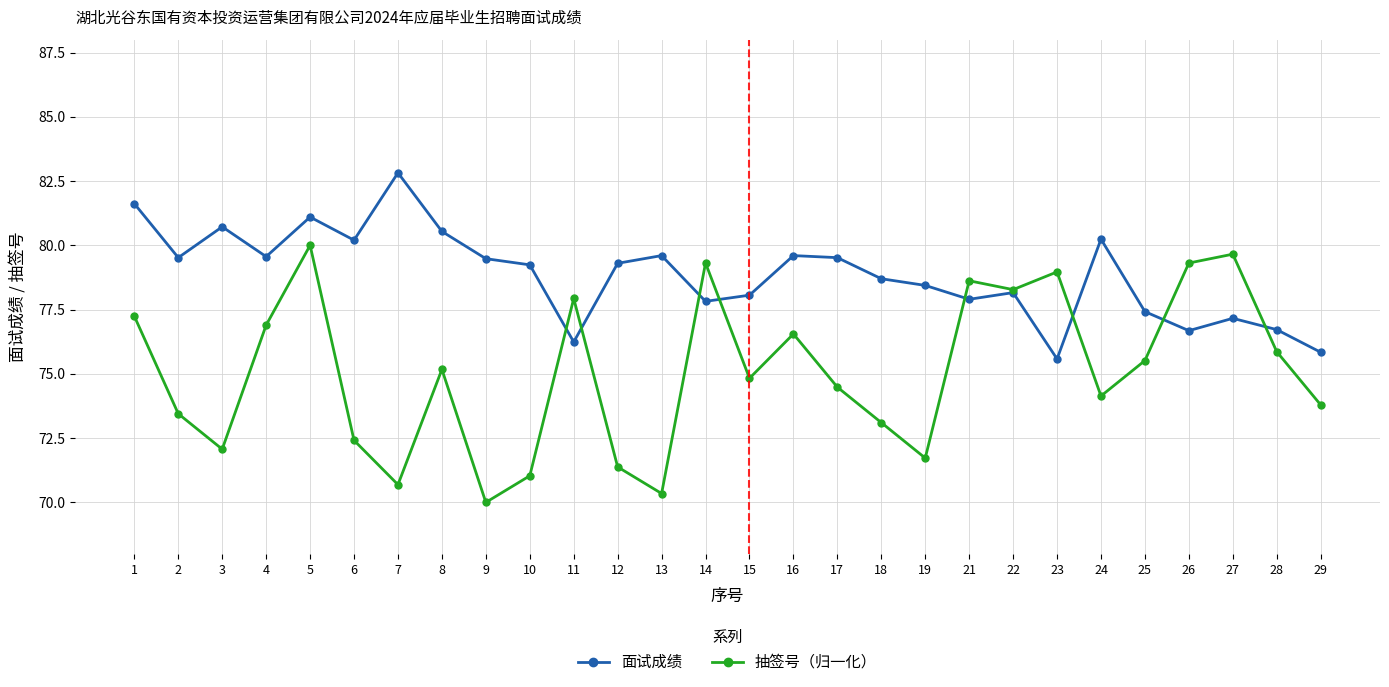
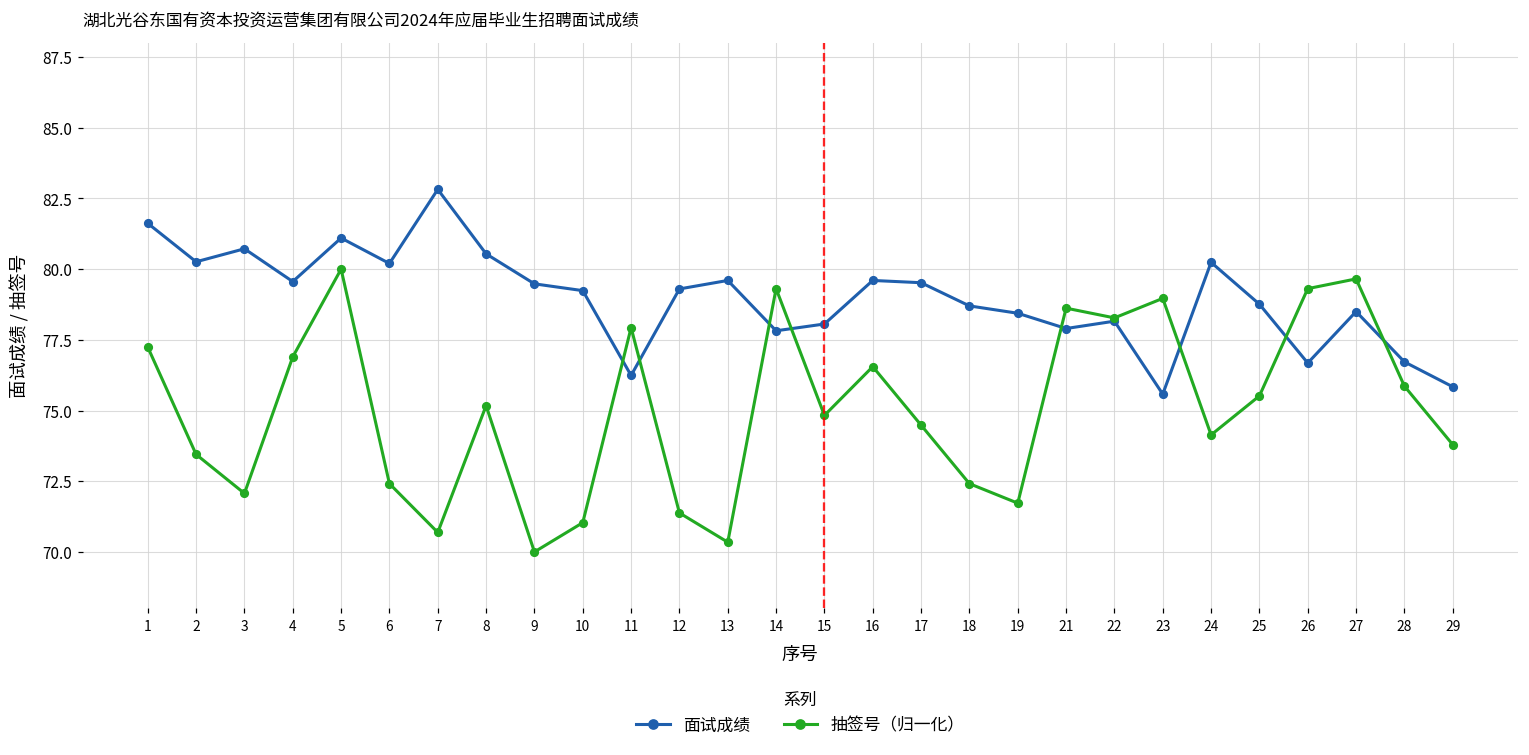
面试成绩, 2: 79.5 -> 80.3
抽签号（归一化）, 18: 73.1 -> 72.4
面试成绩, 25: 77.4 -> 78.8
面试成绩, 27: 77.2 -> 78.5
